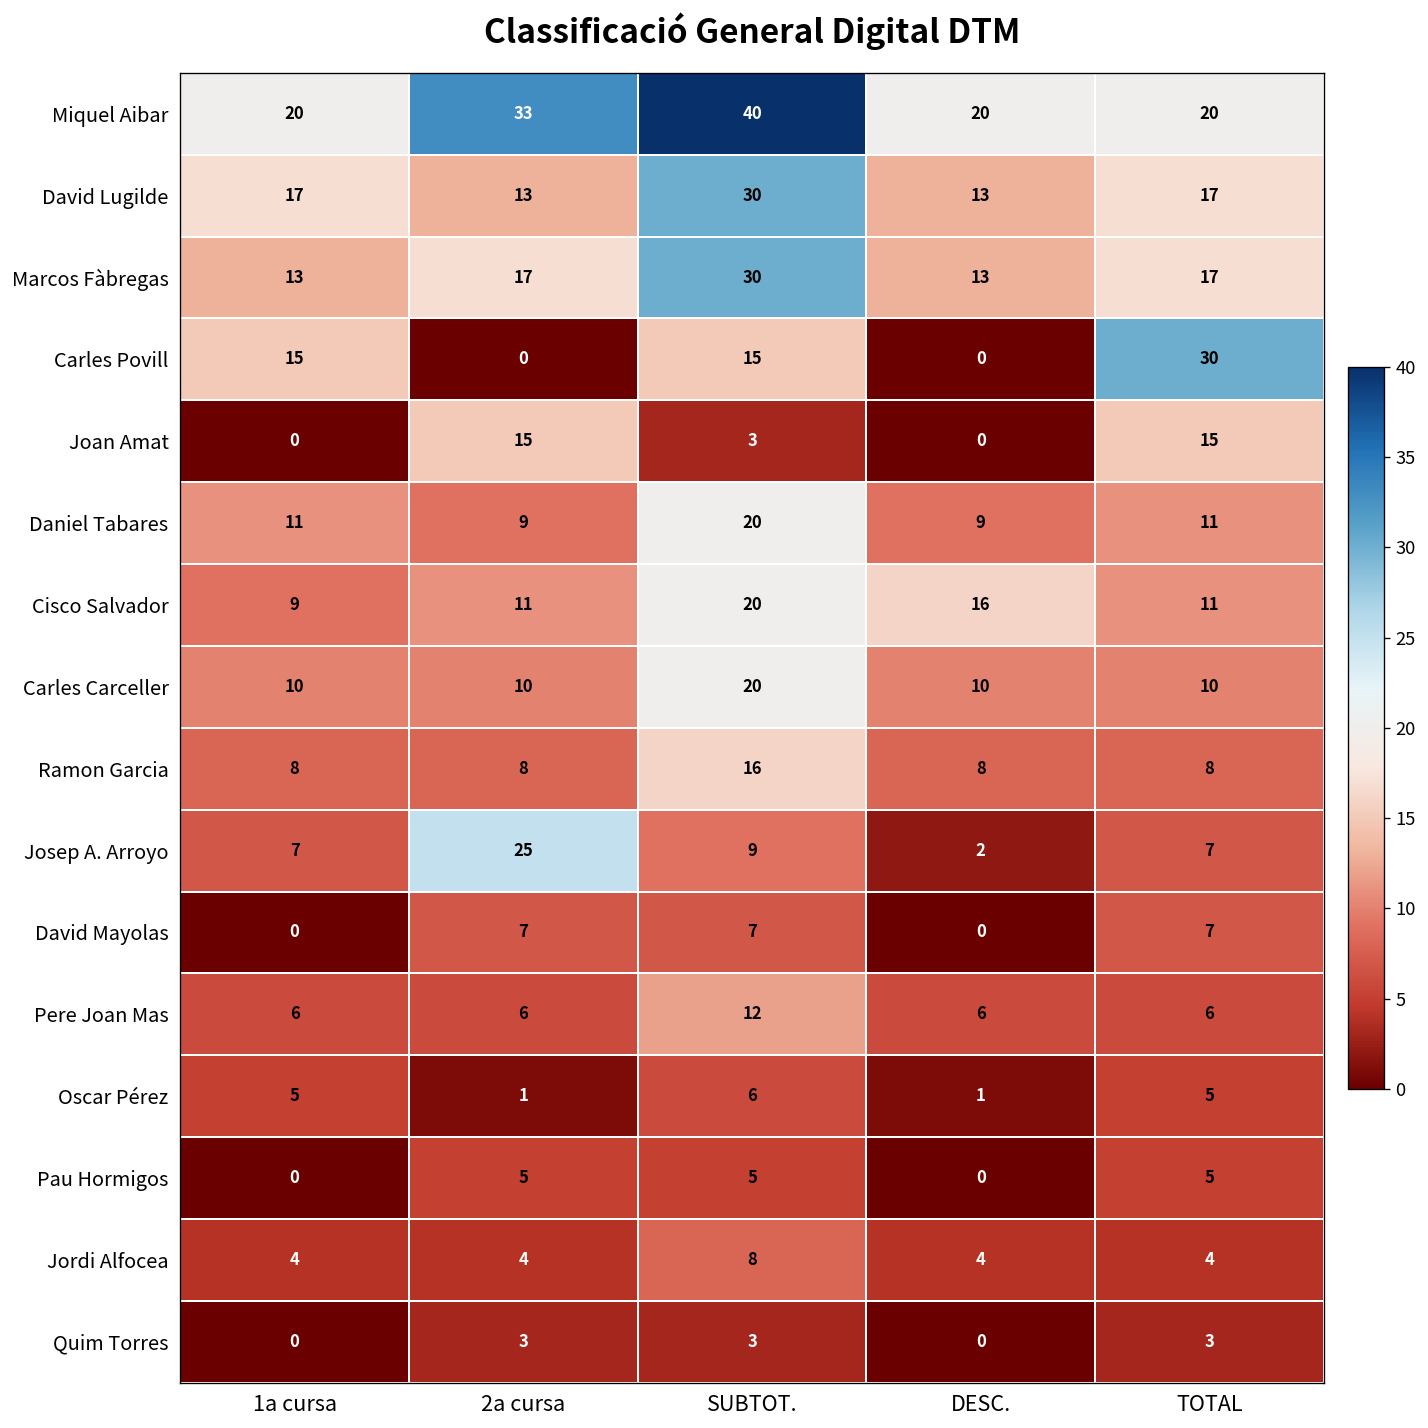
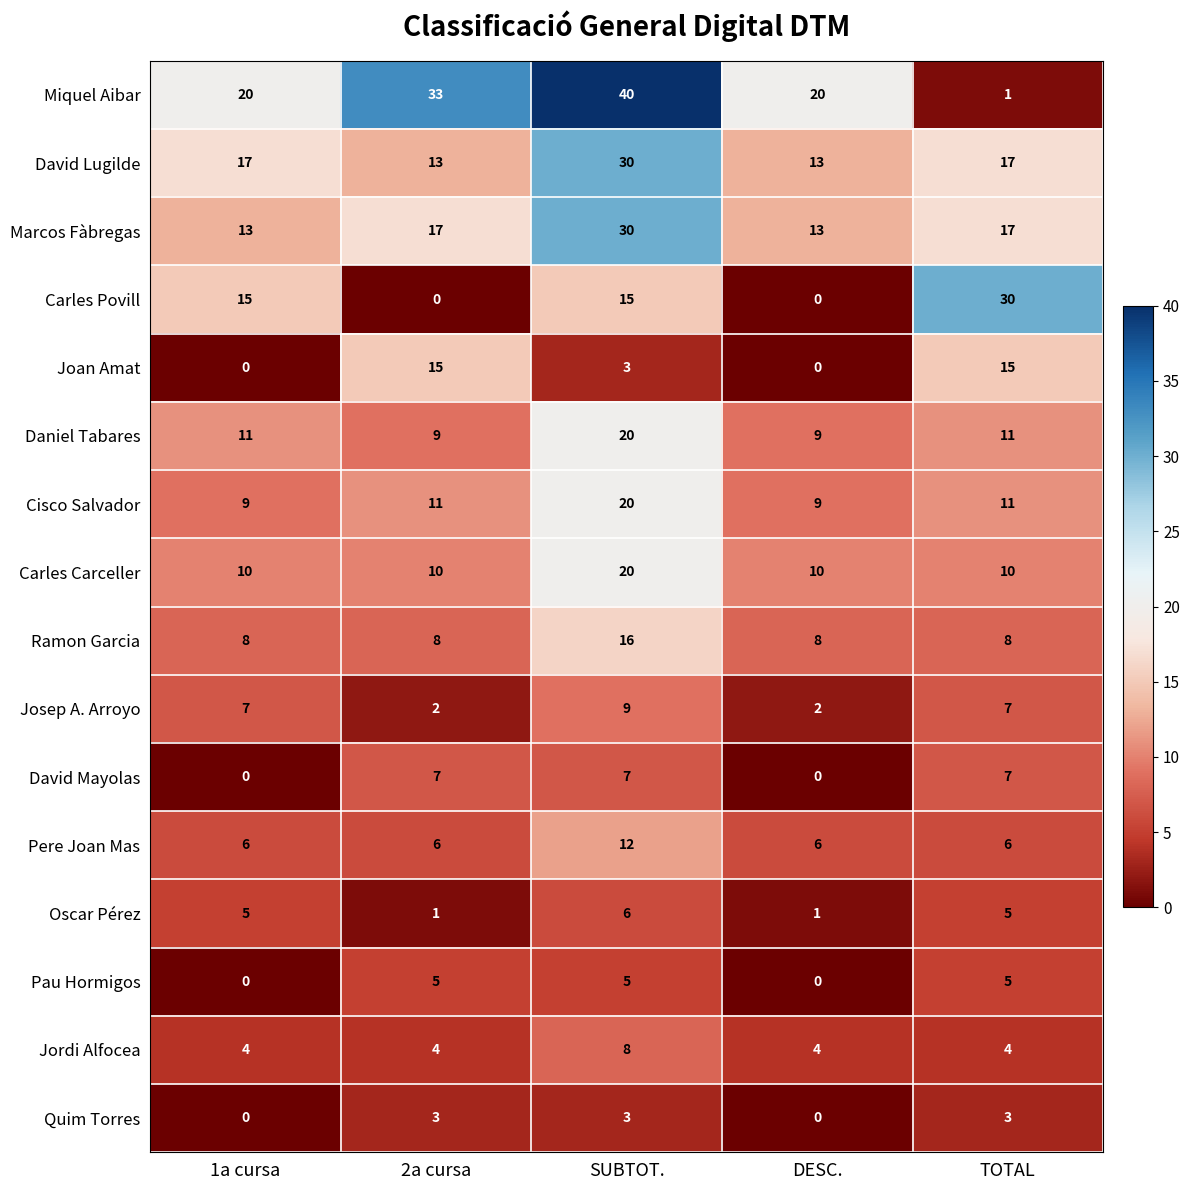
Miquel Aibar, TOTAL: 20 -> 1
Cisco Salvador, DESC.: 16 -> 9
Josep A. Arroyo, 2a cursa: 25 -> 2
